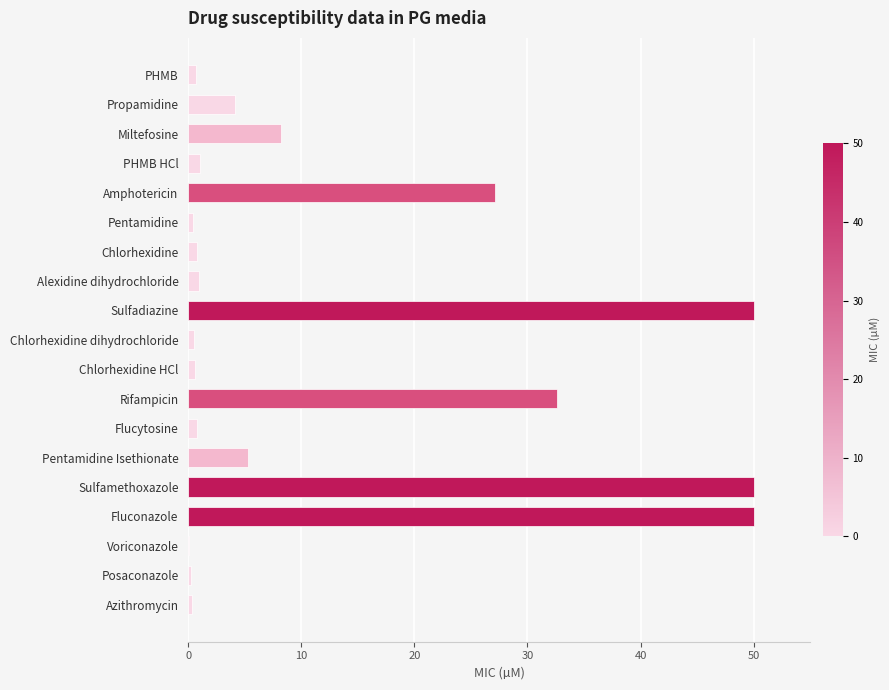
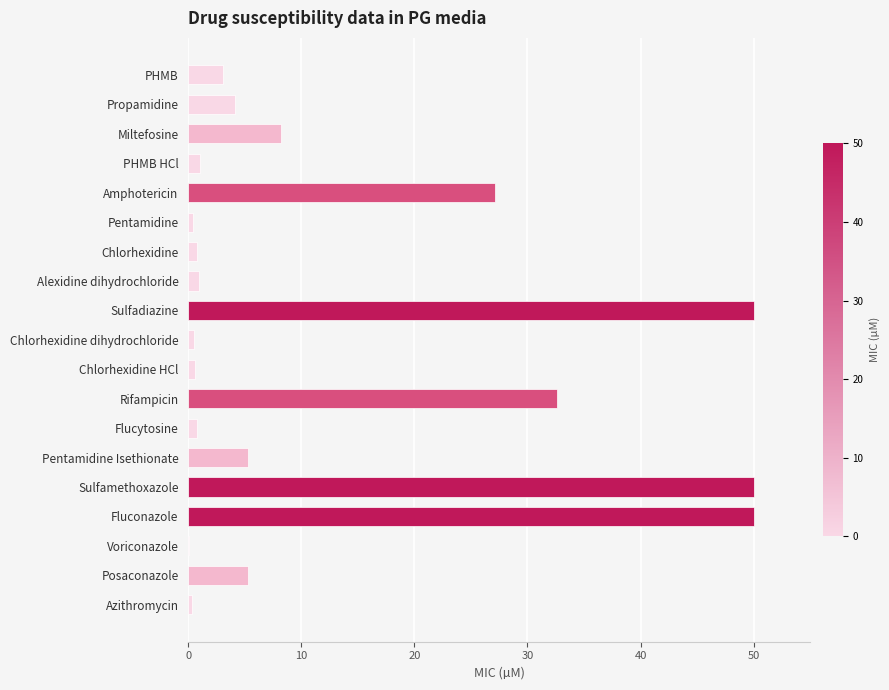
PHMB: 0.7 -> 3.1
Posaconazole: 0.2 -> 5.3
